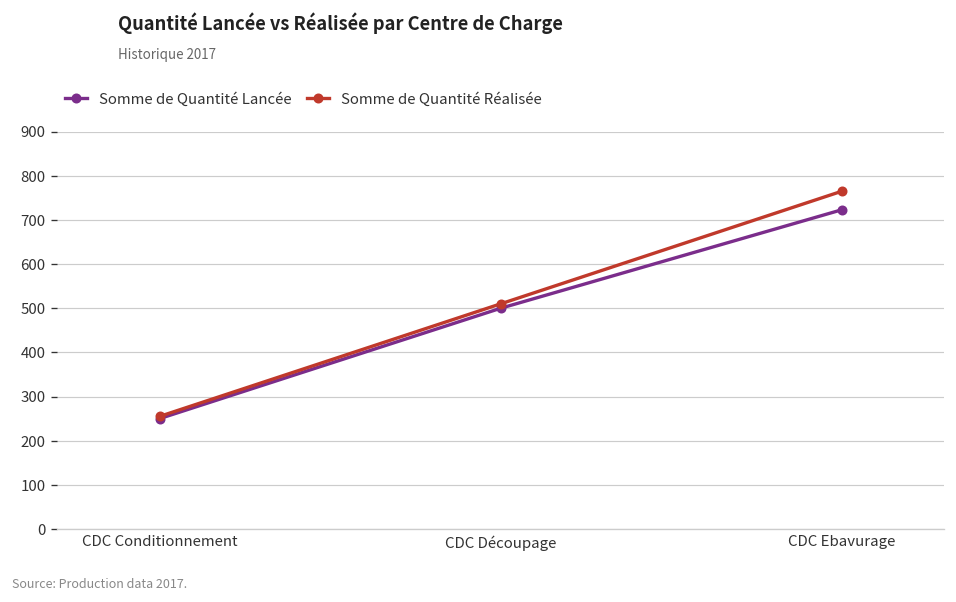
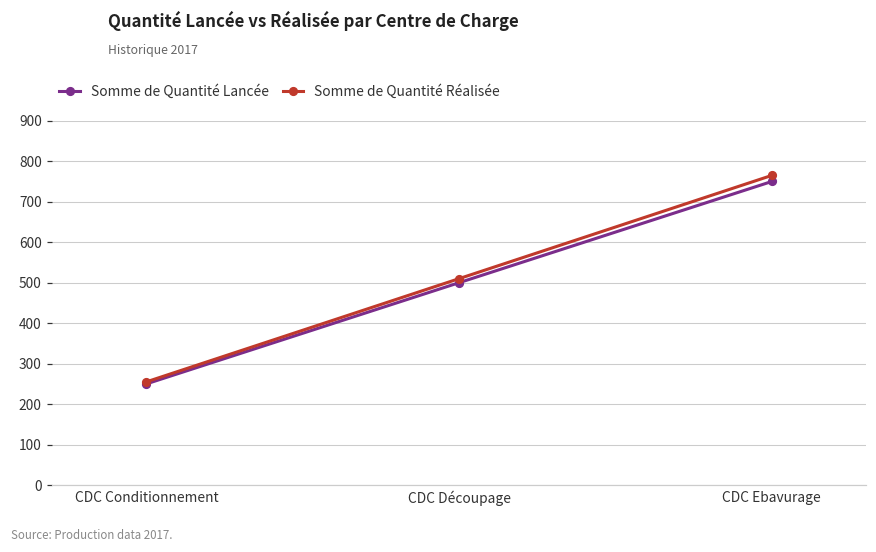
Somme de Quantité Lancée, CDC Ebavurage: 720 -> 750
